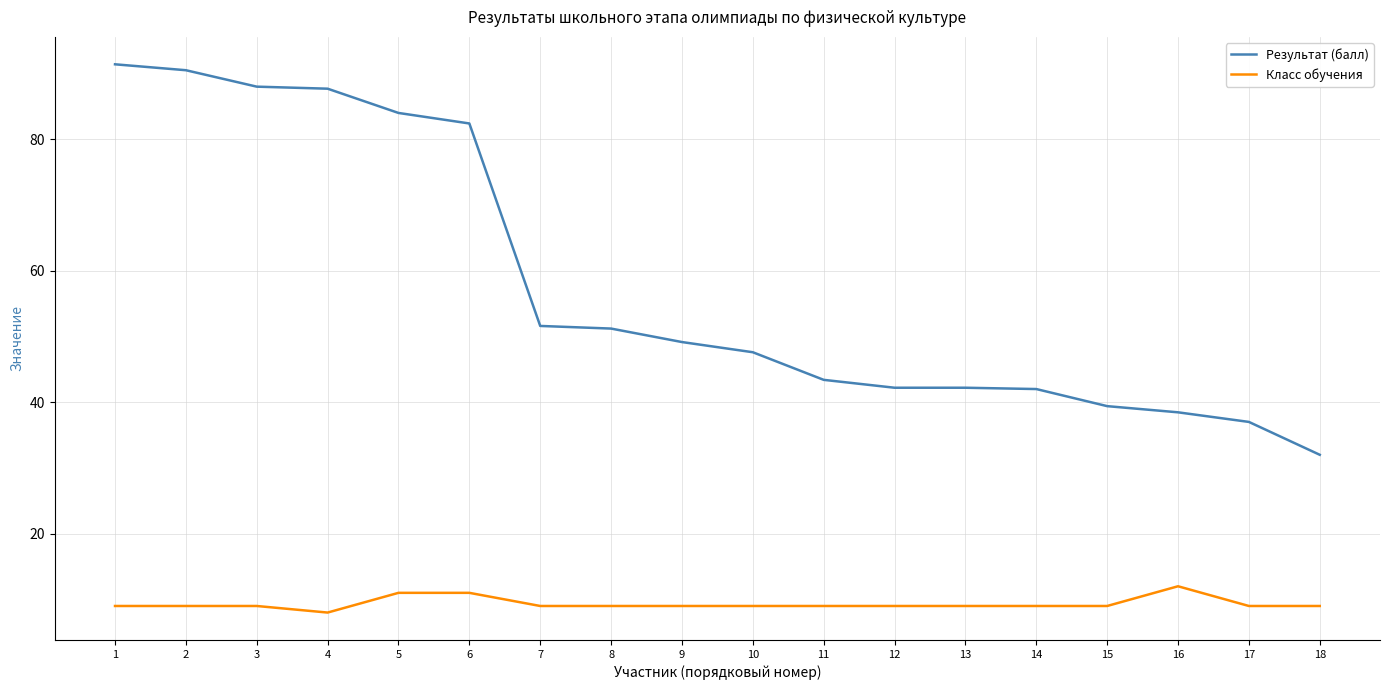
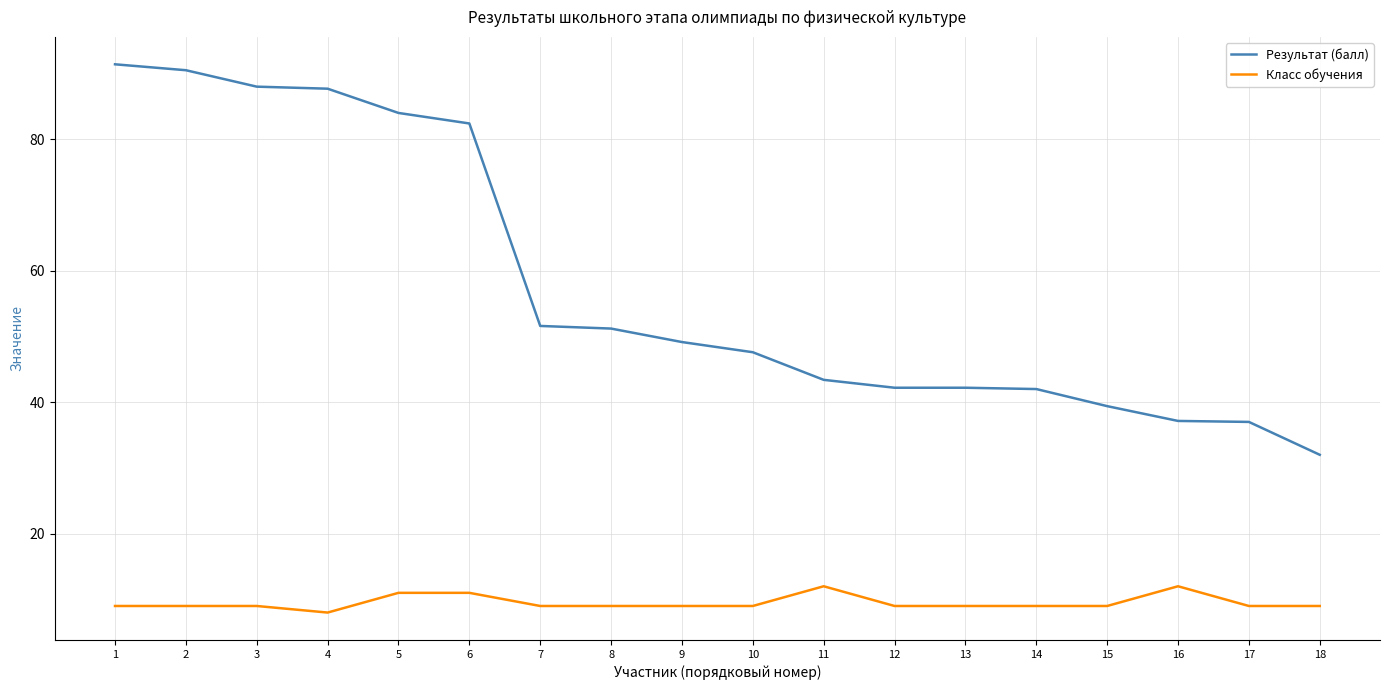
Класс обучения, 11: 9 -> 12
Результат (балл), 16: 38 -> 37
